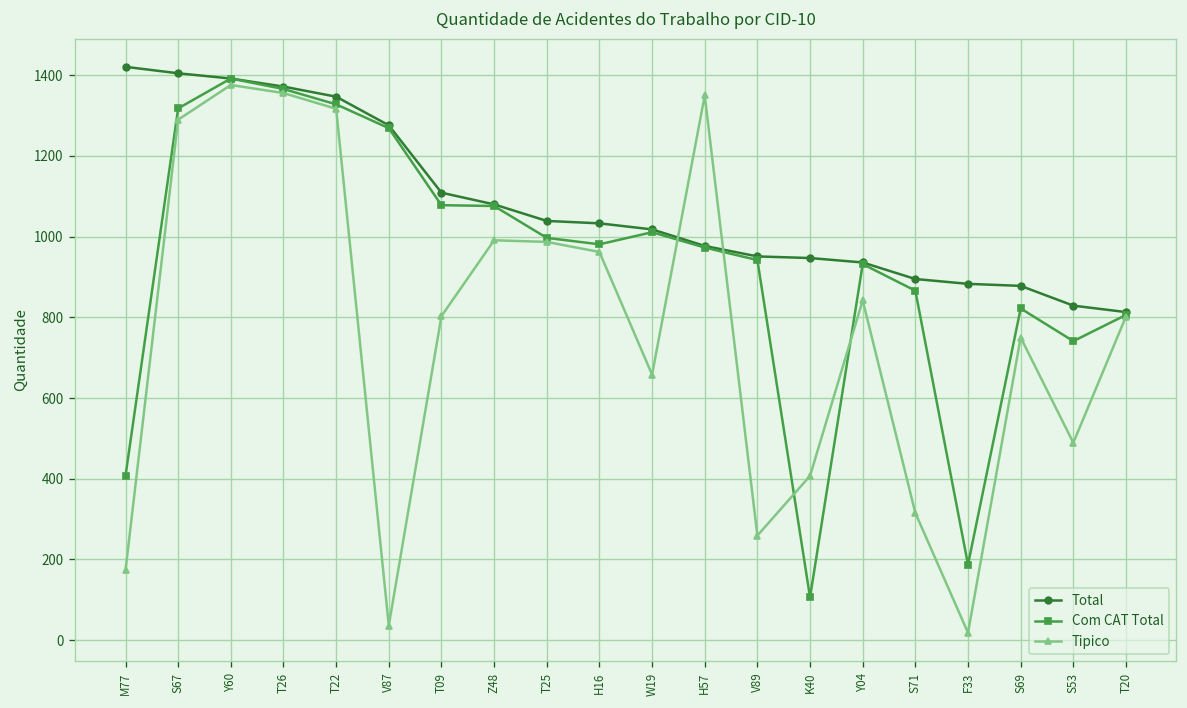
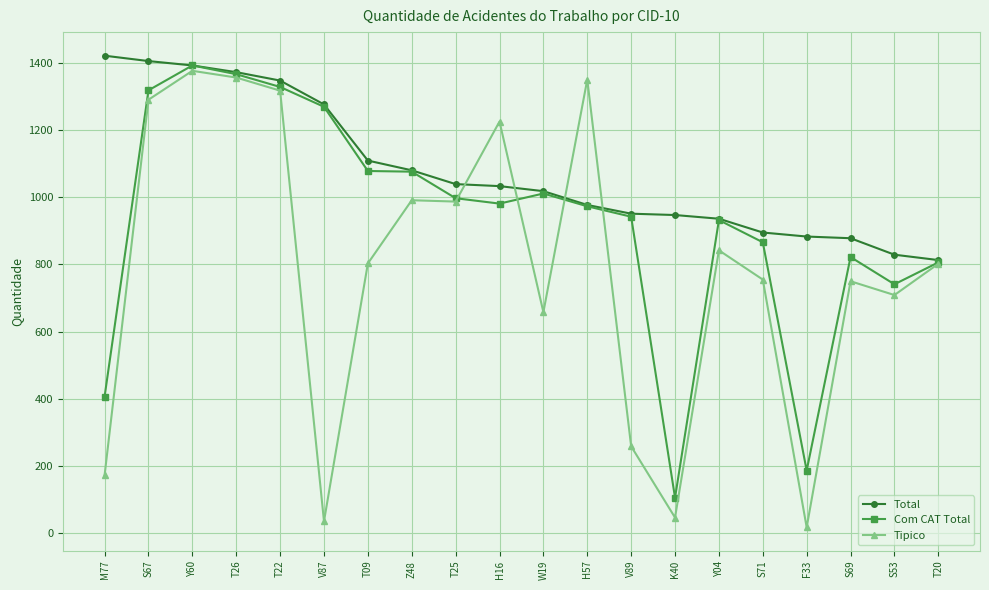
Tipico, H16: 960 -> 1230
Tipico, K40: 410 -> 50
Tipico, S71: 320 -> 760
Tipico, S53: 490 -> 710
